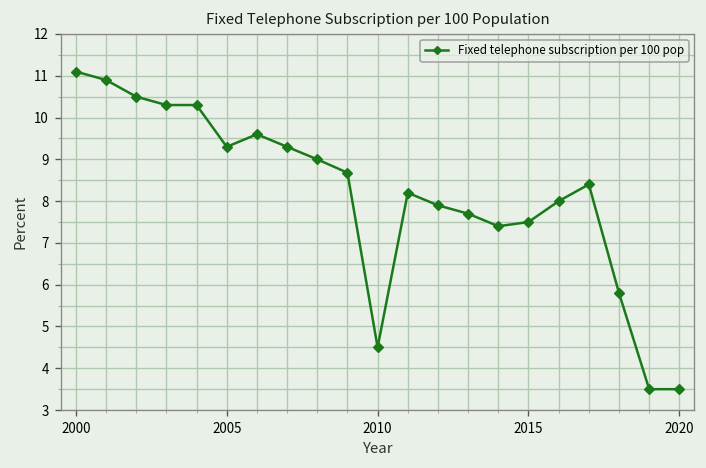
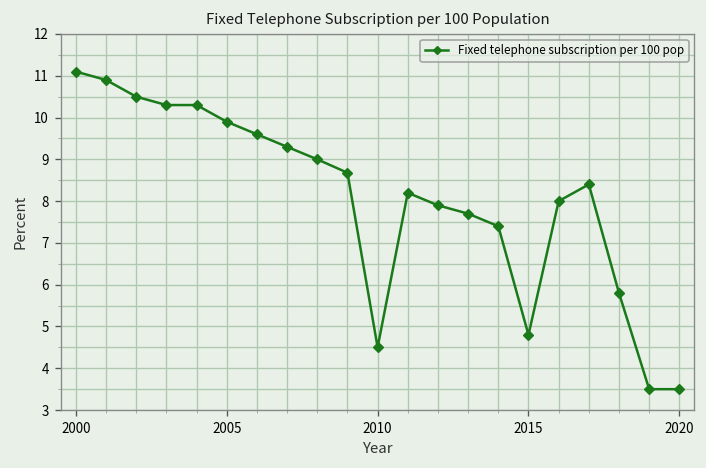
2005: 9.3 -> 9.9
2015: 7.5 -> 4.8
